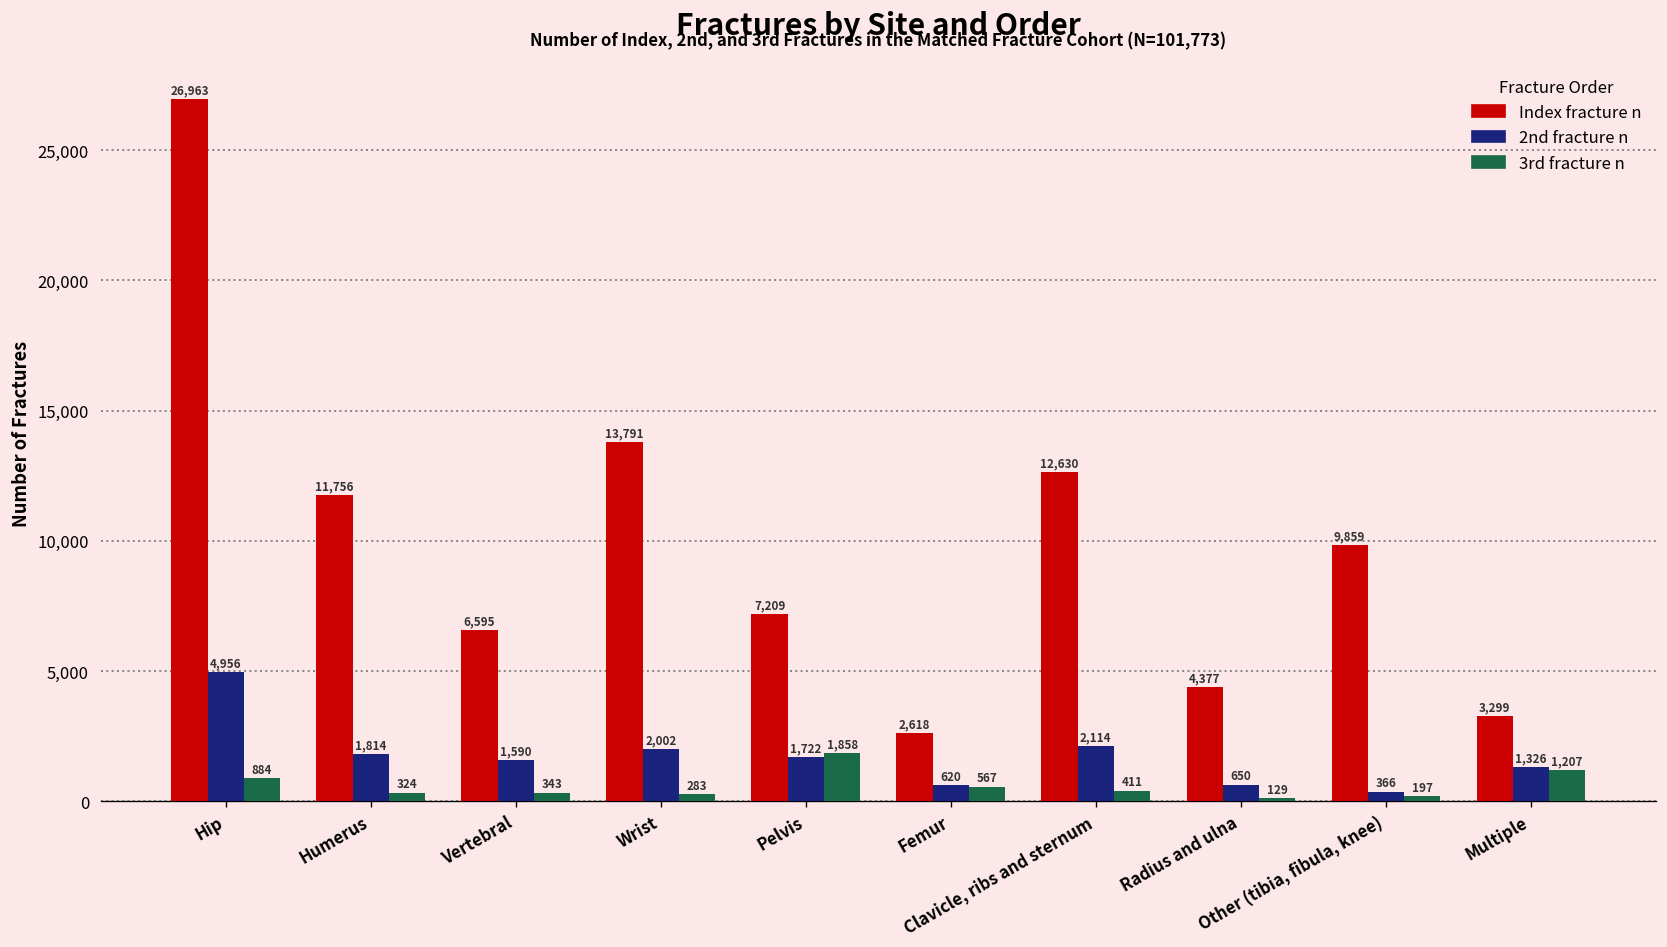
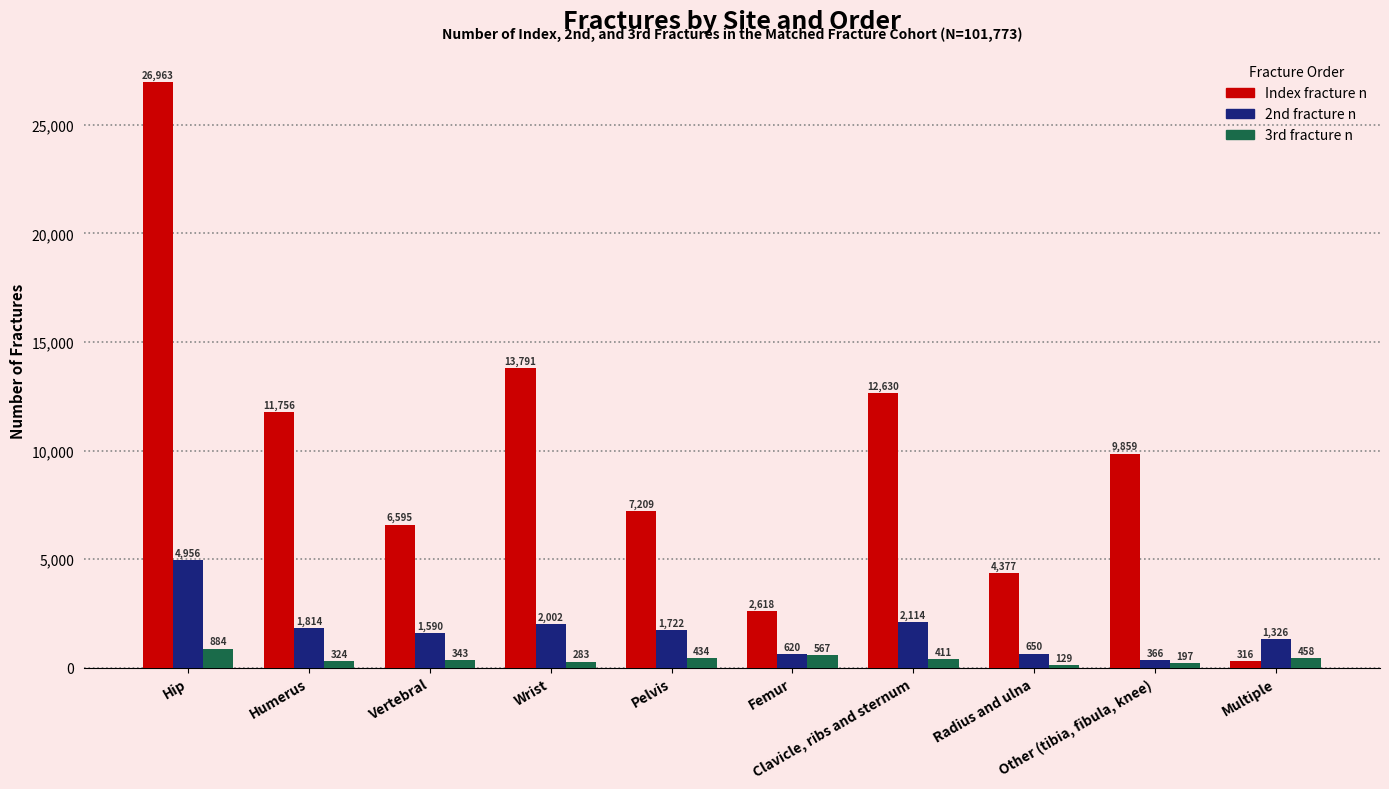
3rd fracture n, Pelvis: 1,858 -> 434
Index fracture n, Multiple: 3,299 -> 316
3rd fracture n, Multiple: 1,207 -> 458
